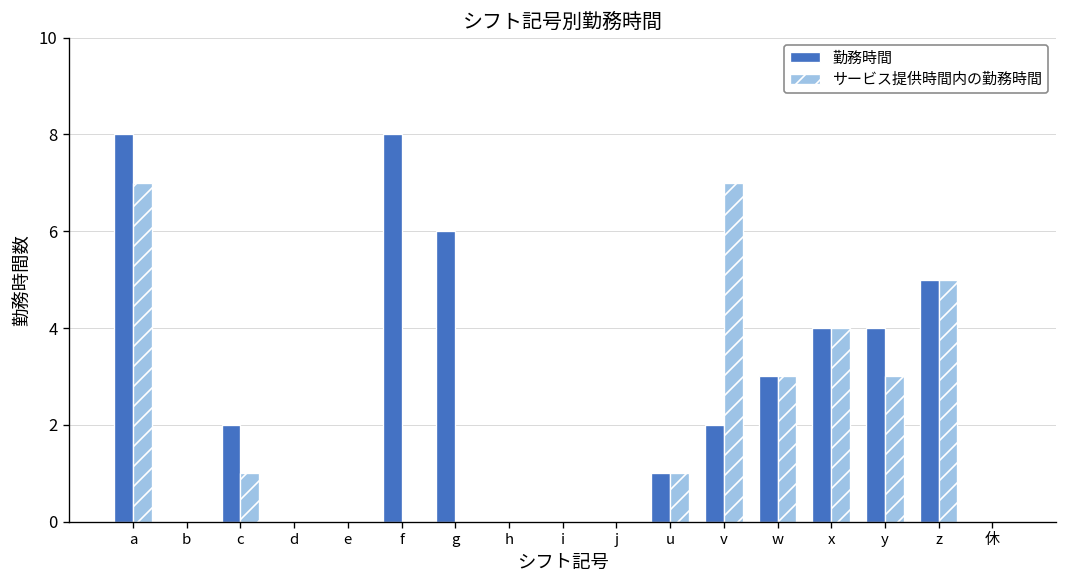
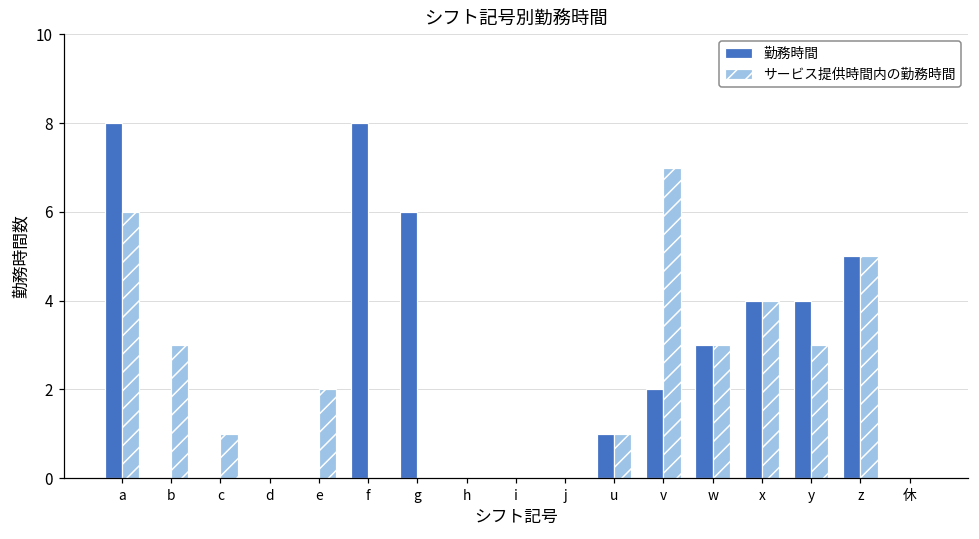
サービス提供時間内の勤務時間, a: 7 -> 6
サービス提供時間内の勤務時間, b: 0 -> 3
勤務時間, c: 2 -> 0
サービス提供時間内の勤務時間, e: 0 -> 2
